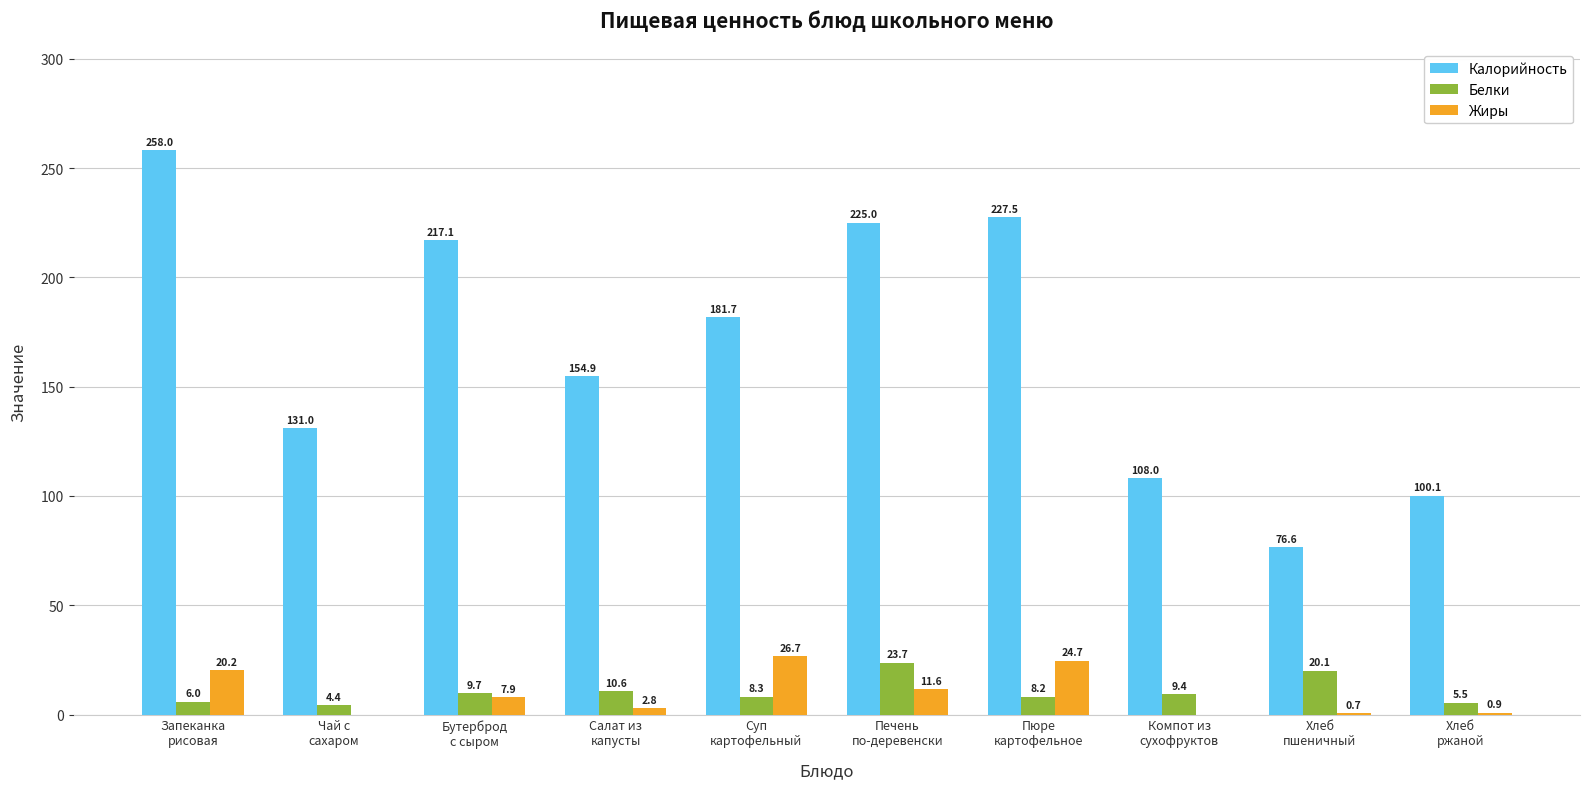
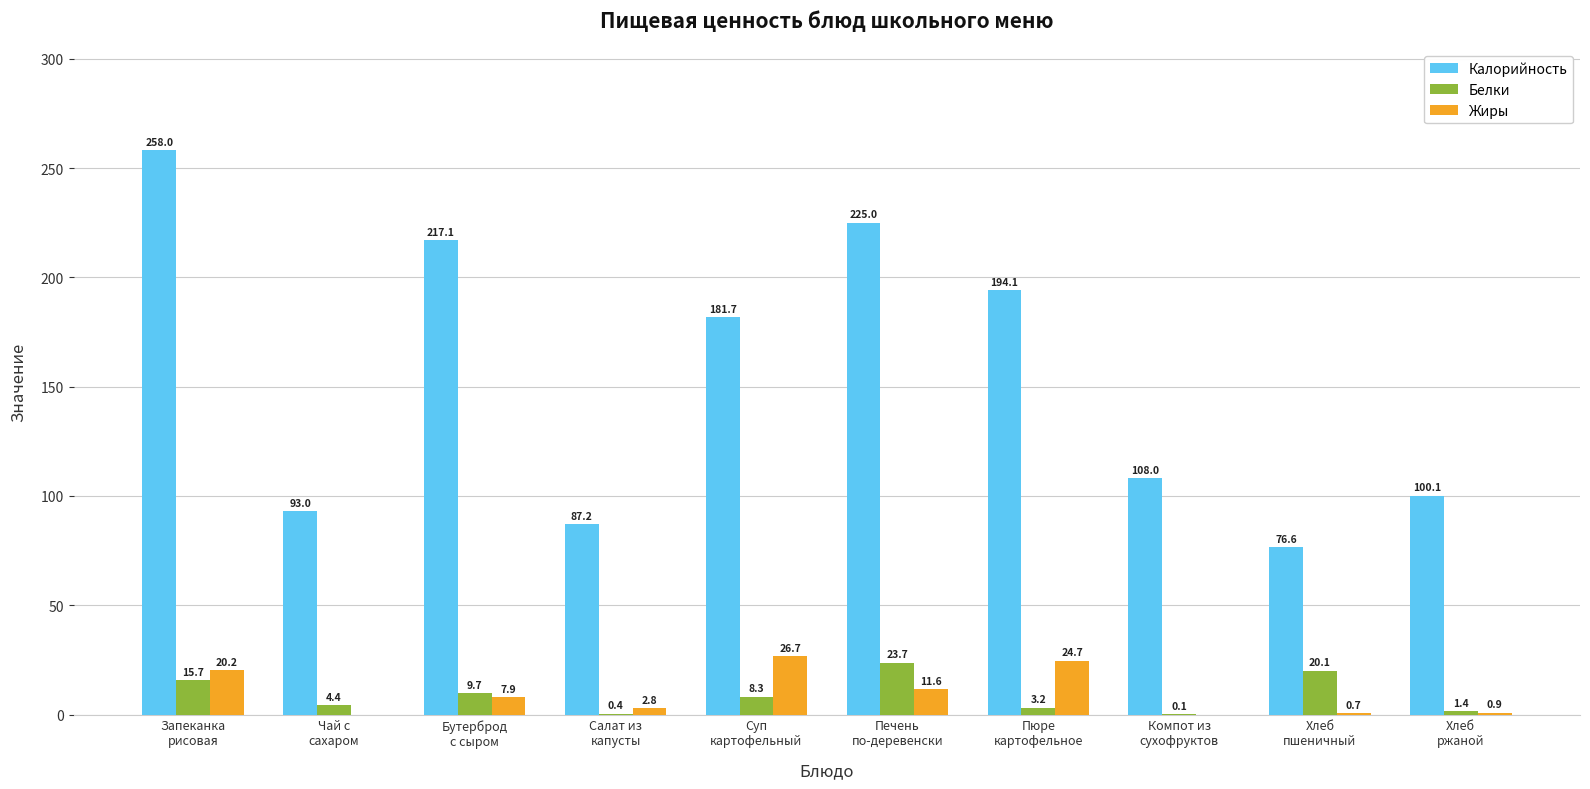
Белки, Запеканка рисовая: 6.0 -> 15.7
Калорийность, Чай с сахаром: 131.0 -> 93.0
Калорийность, Салат из капусты: 154.9 -> 87.2
Белки, Салат из капусты: 10.6 -> 0.4
Калорийность, Пюре картофельное: 227.5 -> 194.1
Белки, Пюре картофельное: 8.2 -> 3.2
Белки, Компот из сухофруктов: 9.4 -> 0.1
Белки, Хлеб ржаной: 5.5 -> 1.4
